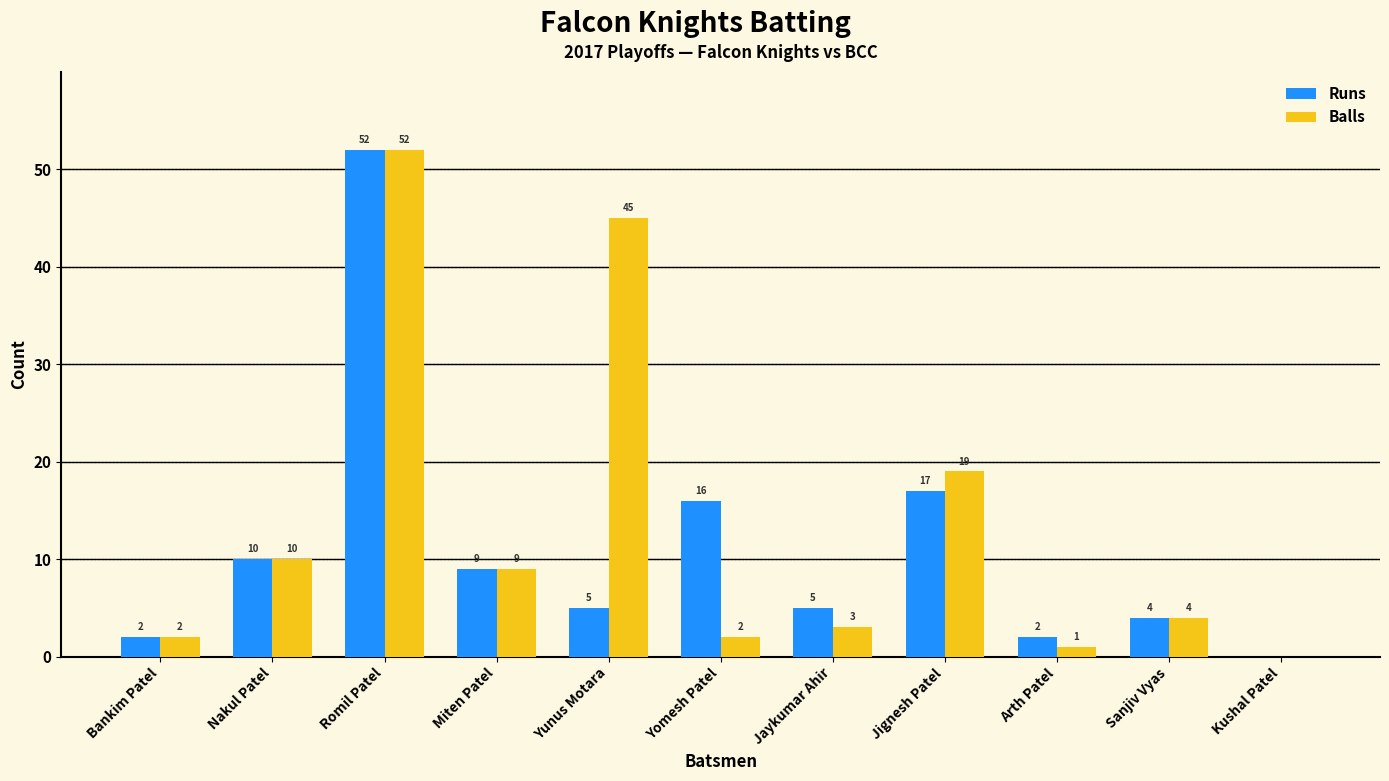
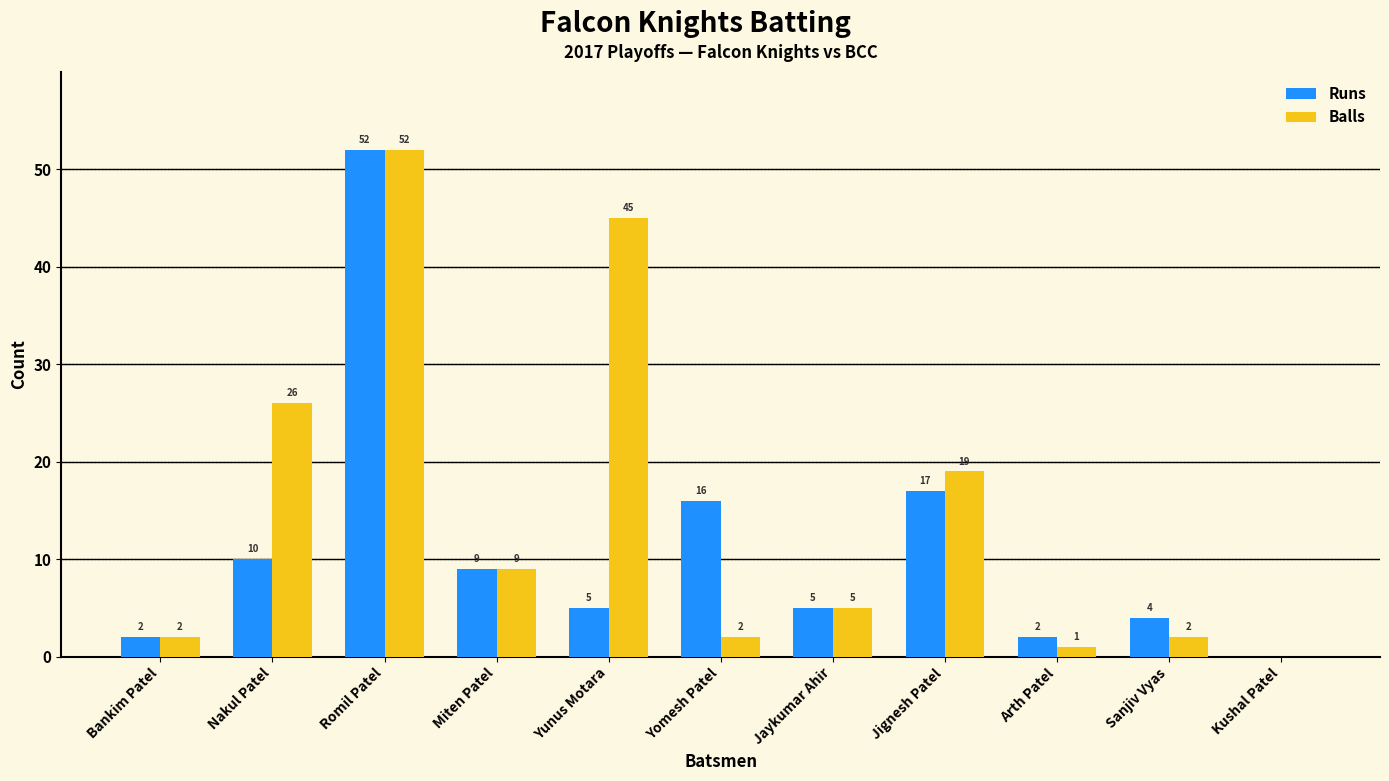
Balls, Nakul Patel: 10 -> 26
Balls, Jaykumar Ahir: 3 -> 5
Balls, Sanjiv Vyas: 4 -> 2
